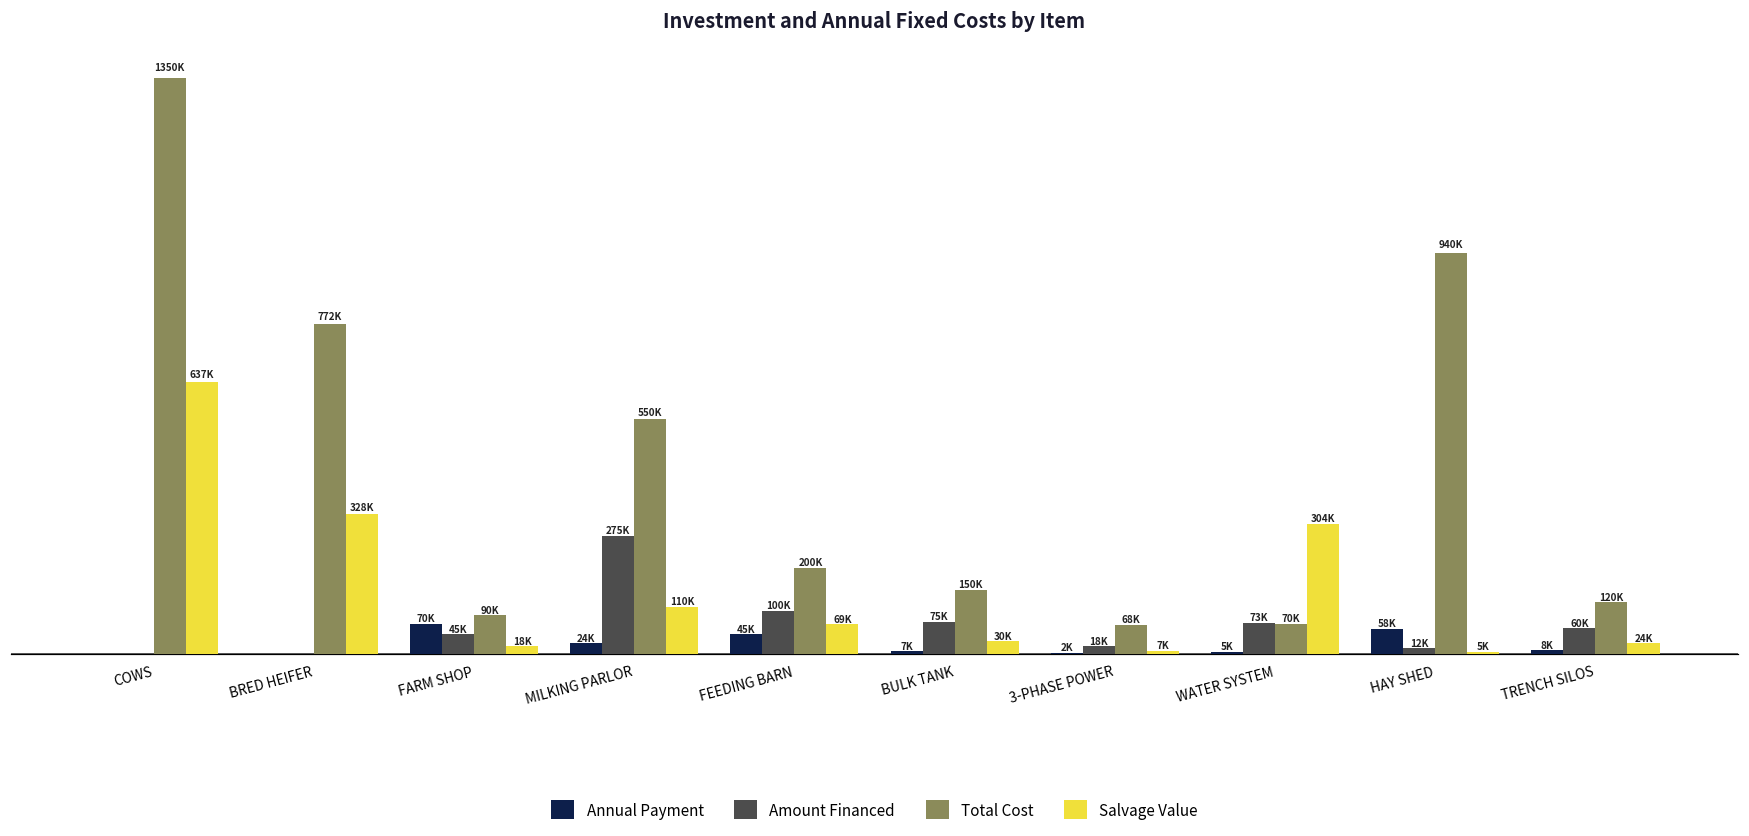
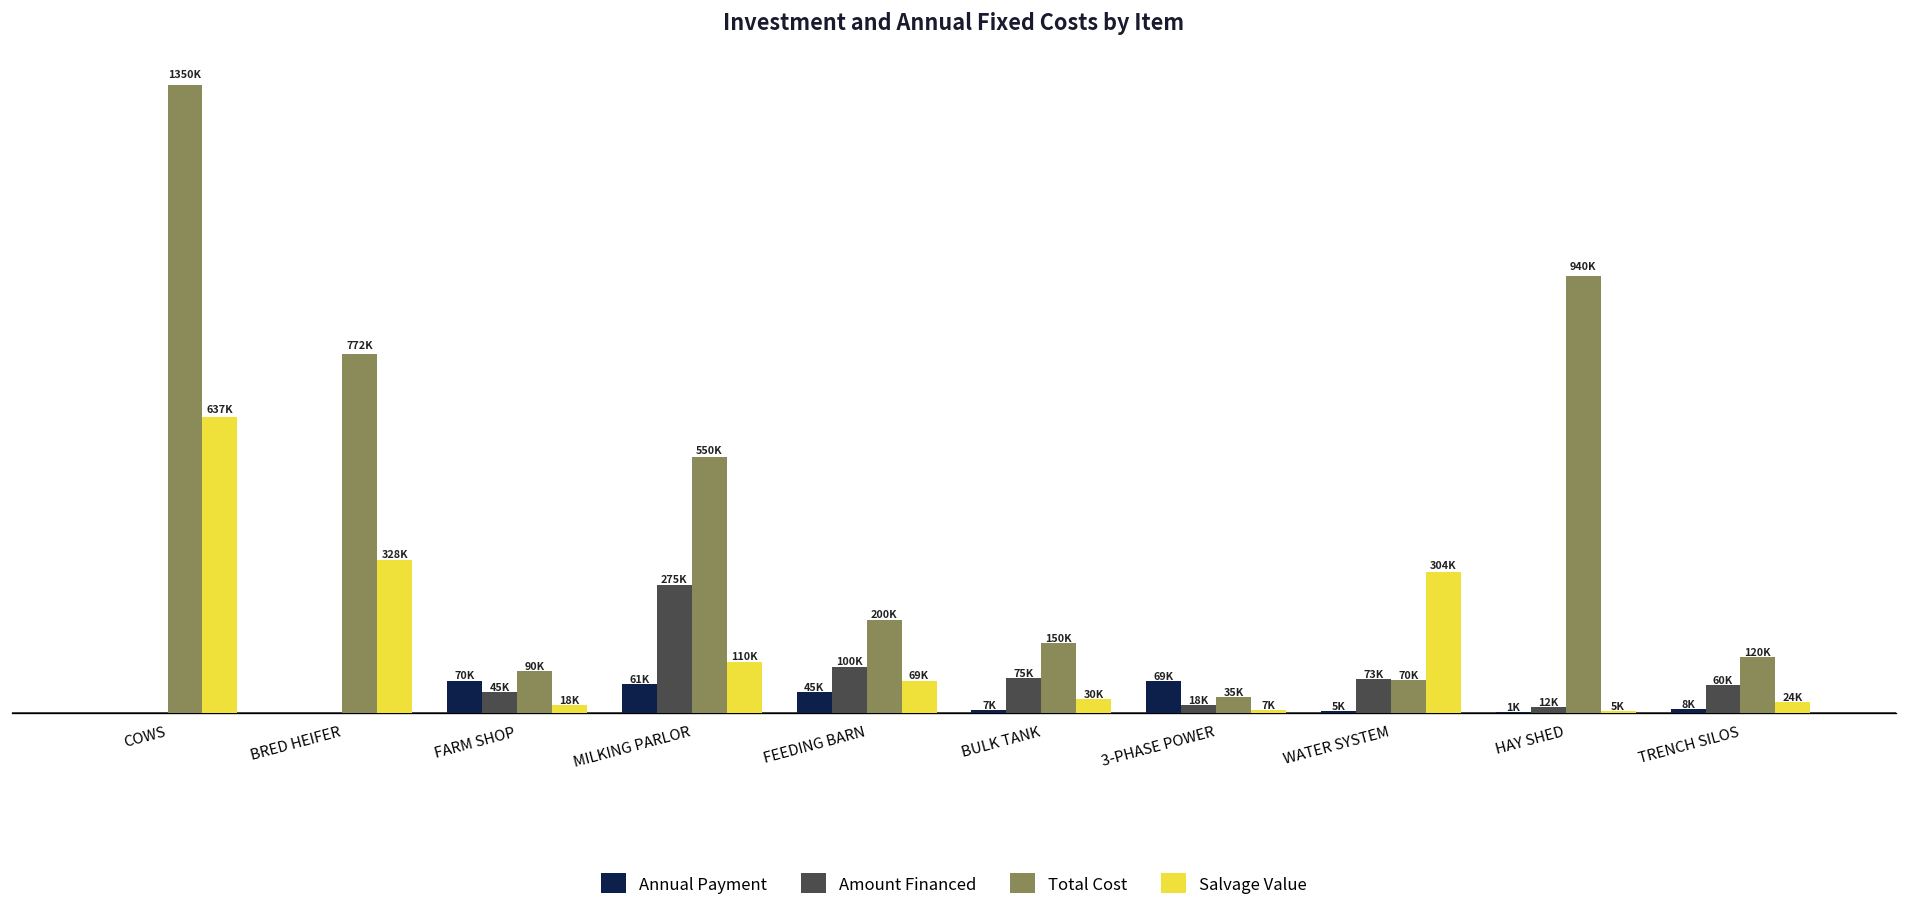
Annual Payment, MILKING PARLOR: 24K -> 61K
Annual Payment, 3-PHASE POWER: 2K -> 69K
Total Cost, 3-PHASE POWER: 68K -> 35K
Annual Payment, HAY SHED: 58K -> 1K
